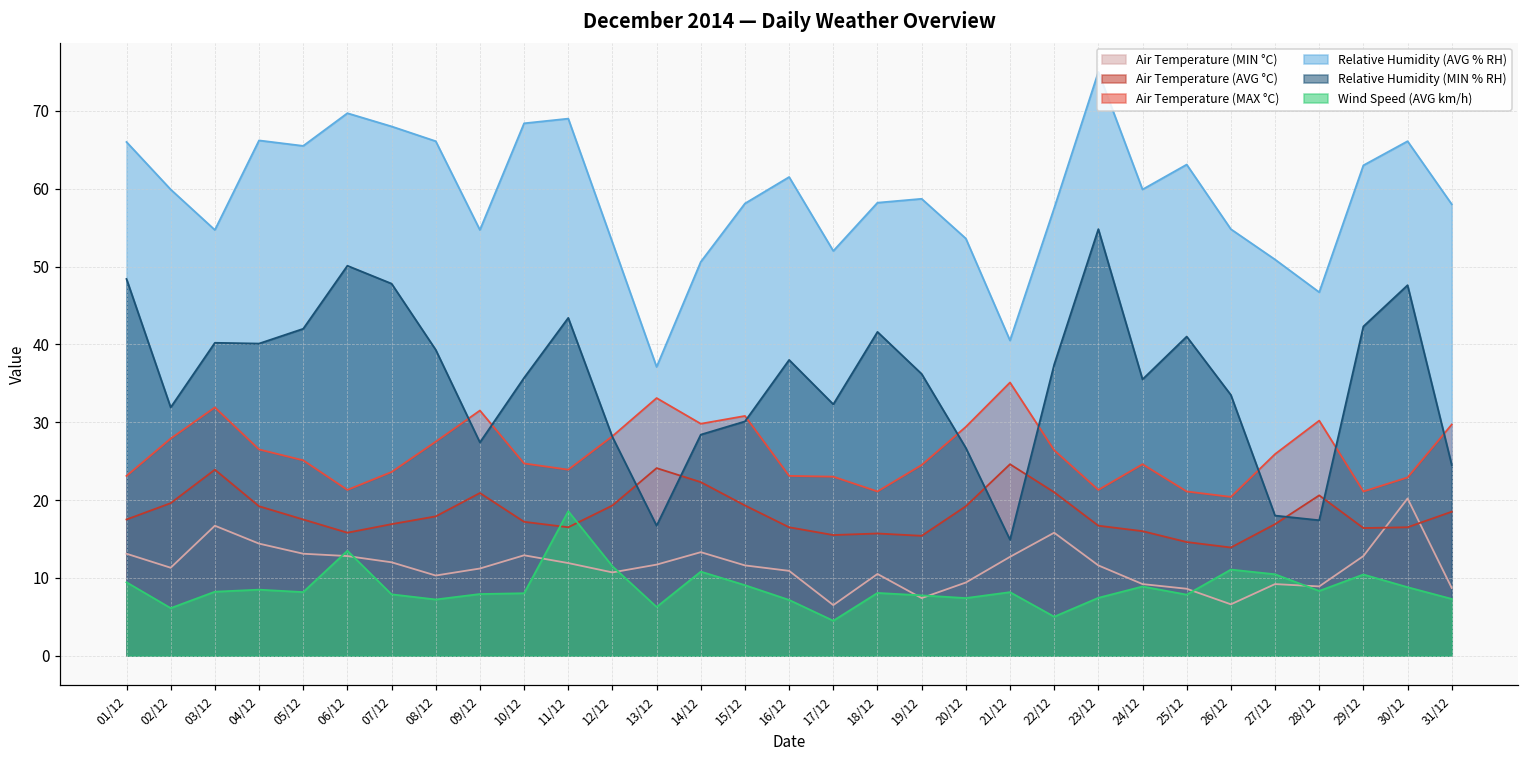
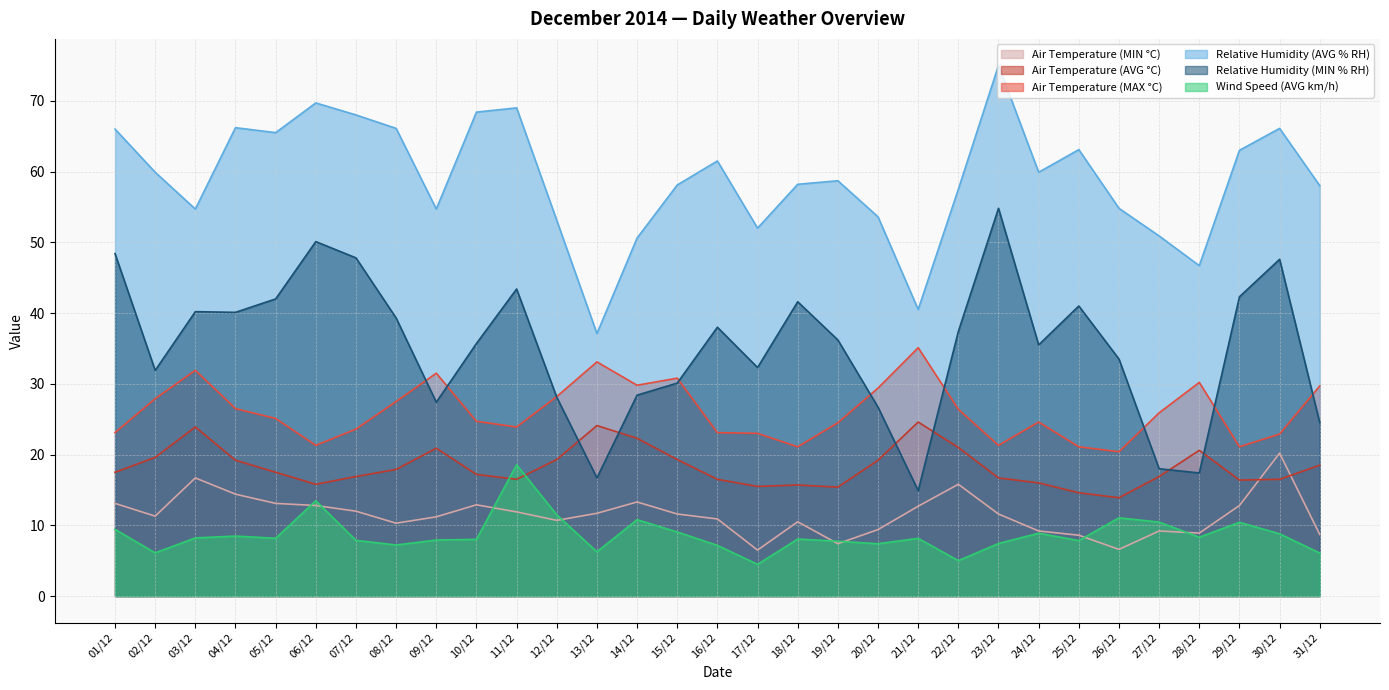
Wind Speed (AVG km/h), 31/12: 7 -> 6
